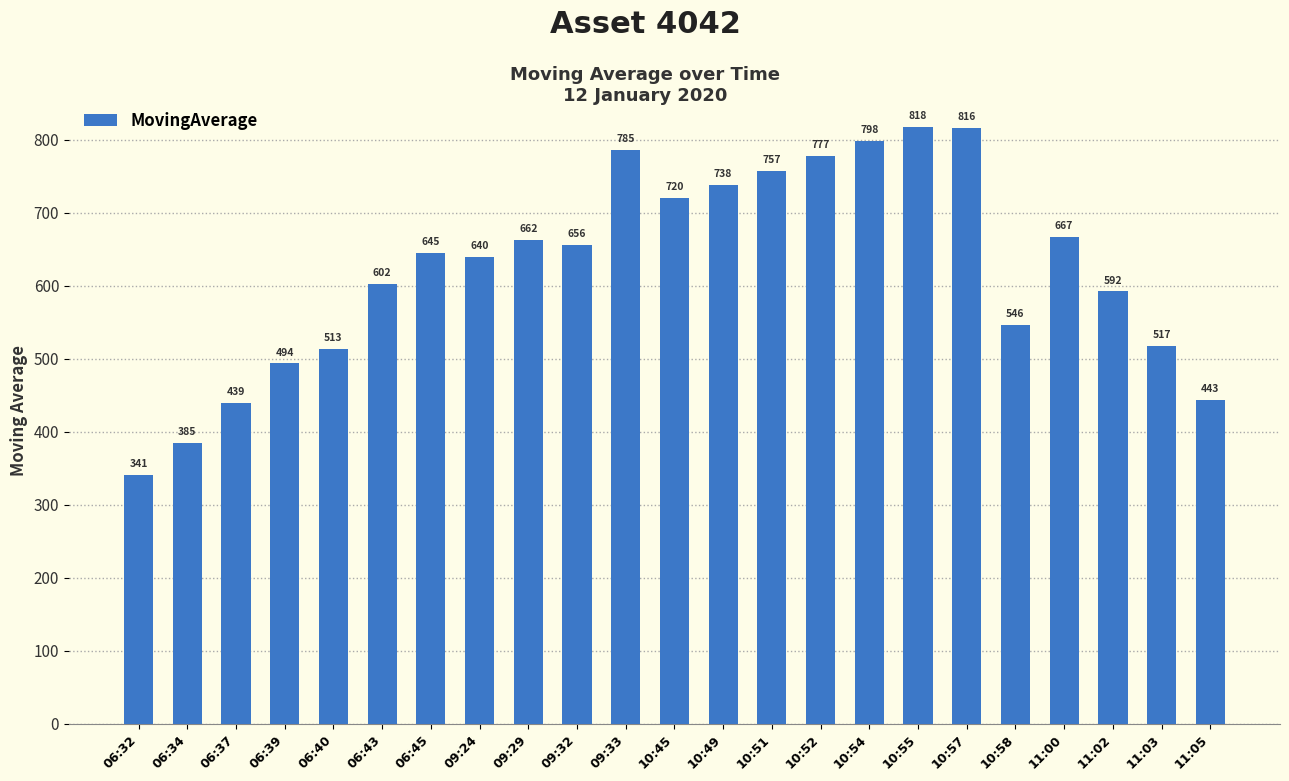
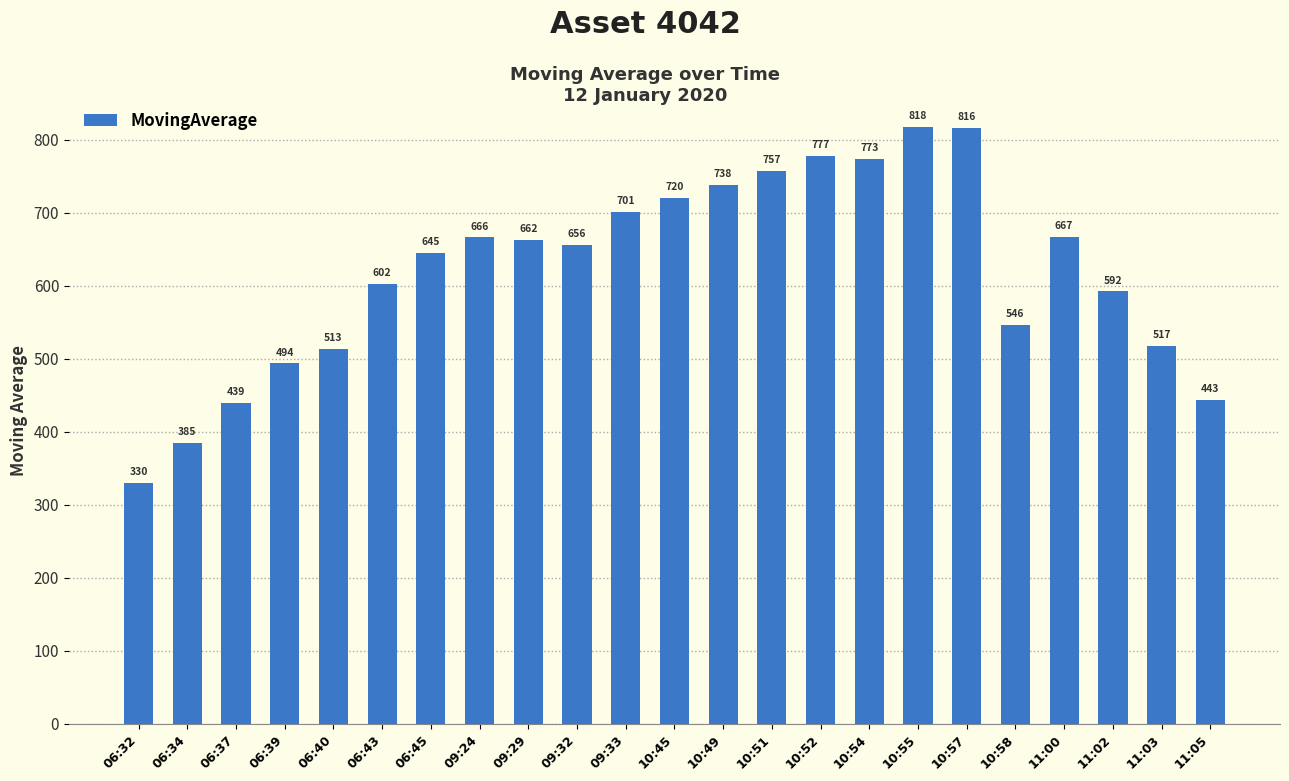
06:32: 341 -> 330
09:24: 640 -> 666
09:33: 785 -> 701
10:54: 798 -> 773
